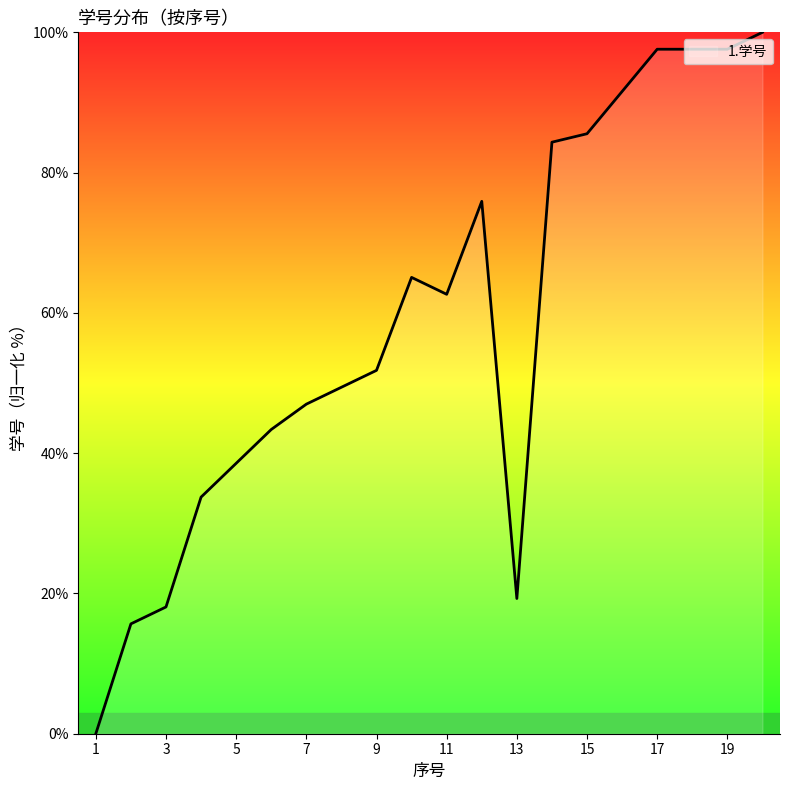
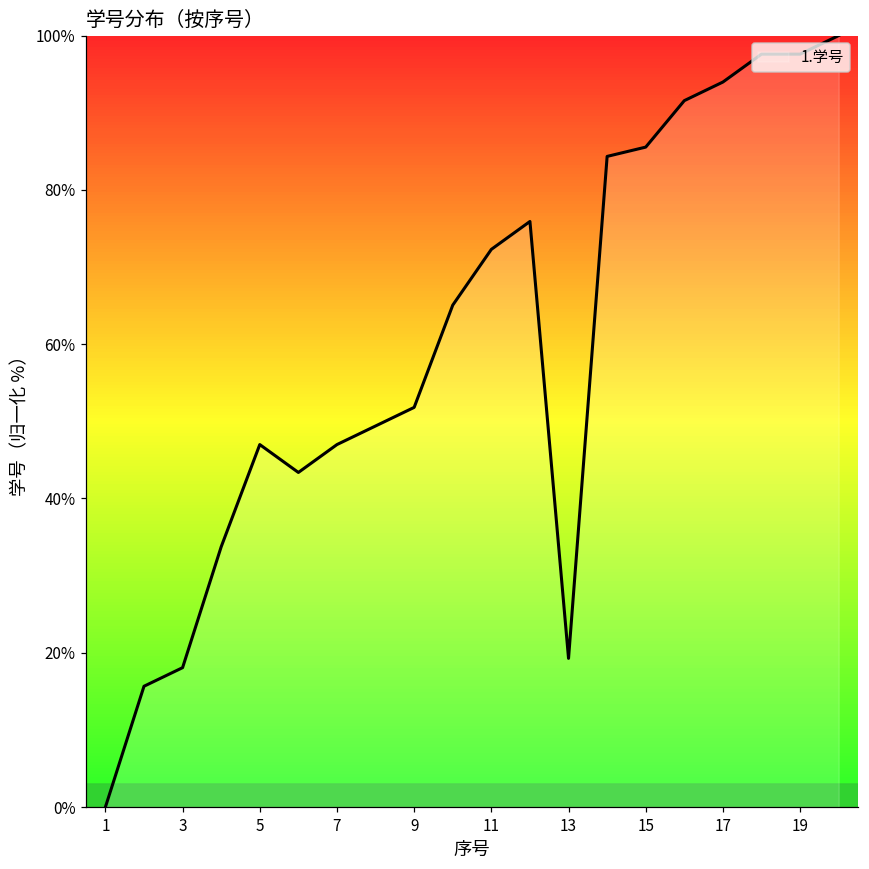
5: 39% -> 47%
11: 63% -> 72%
17: 98% -> 94%
